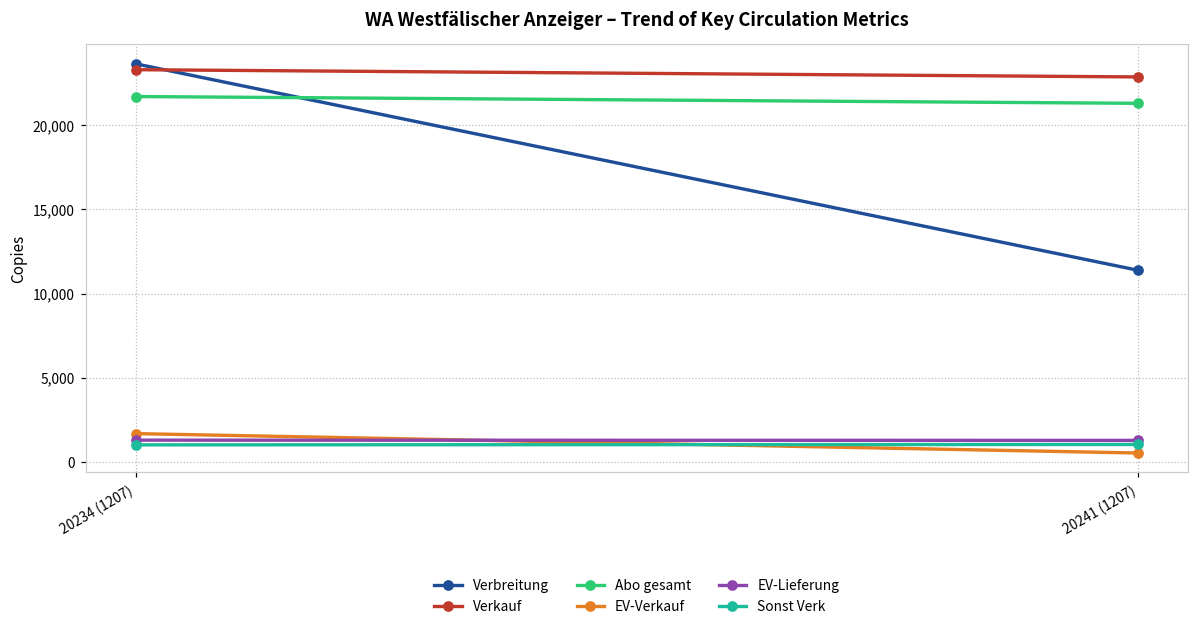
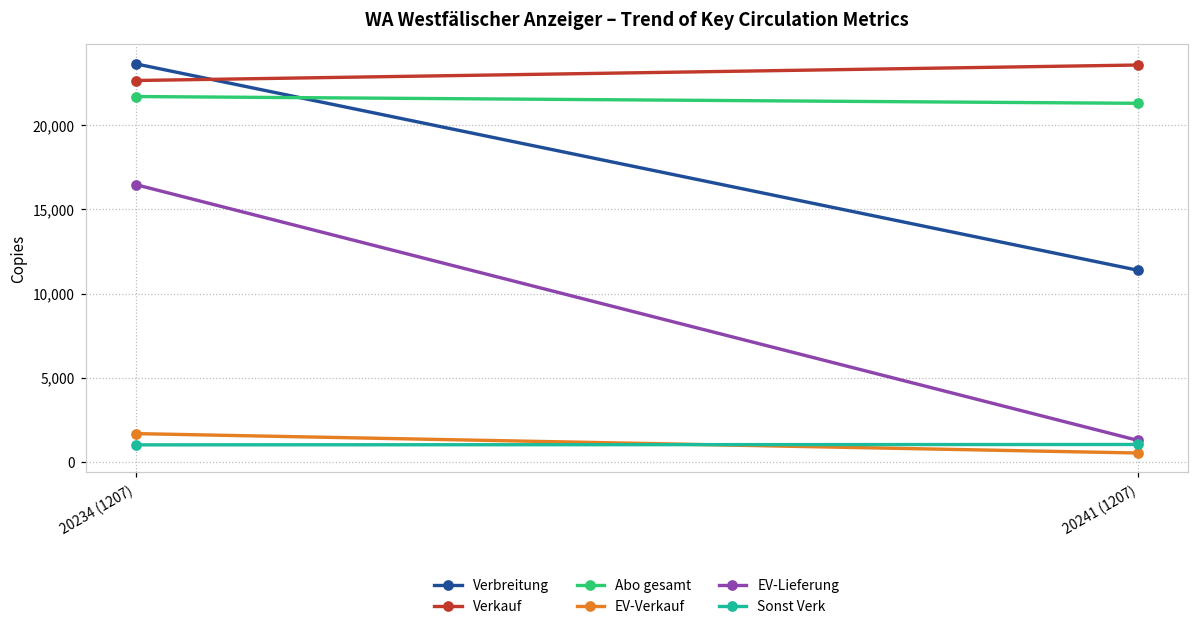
Verkauf, 20234 (1207): 23,300 -> 22,700
EV-Lieferung, 20234 (1207): 1,300 -> 16,500
Verkauf, 20241 (1207): 22,900 -> 23,600
